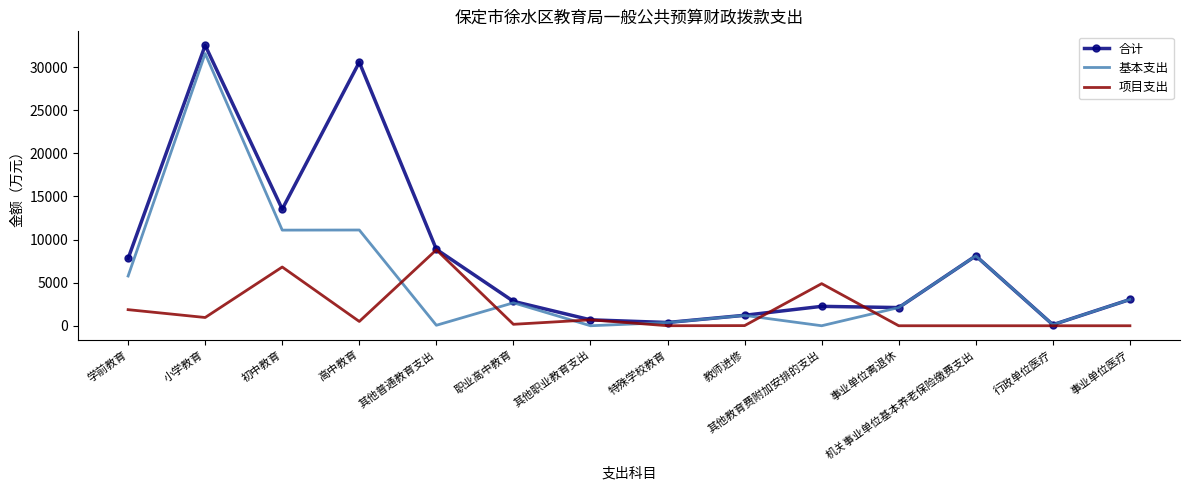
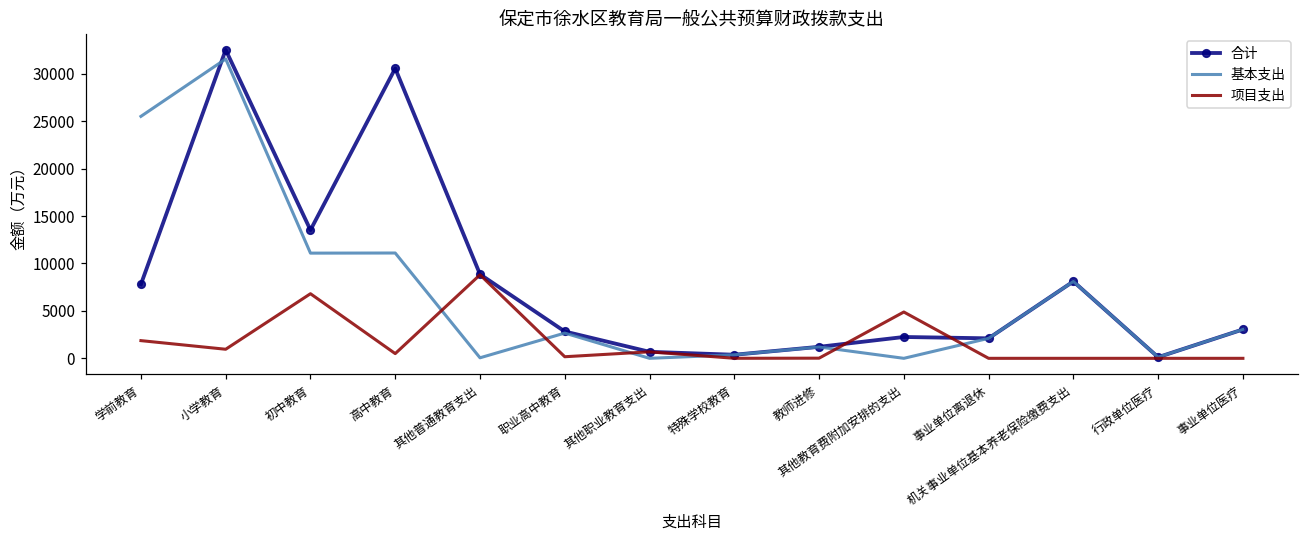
基本支出, 学前教育: 6000 -> 26000
